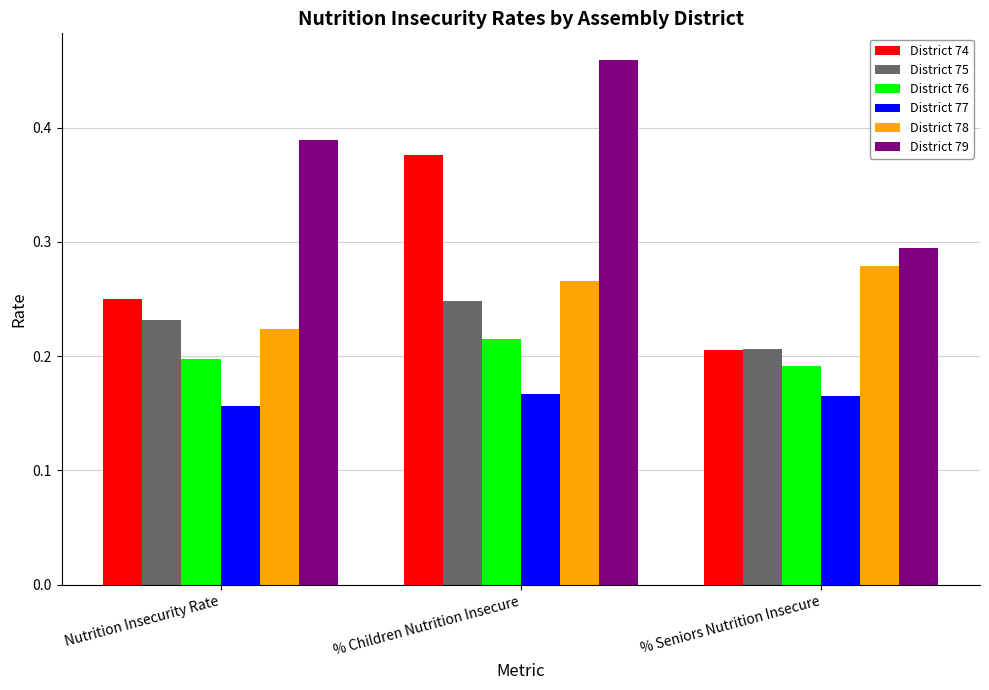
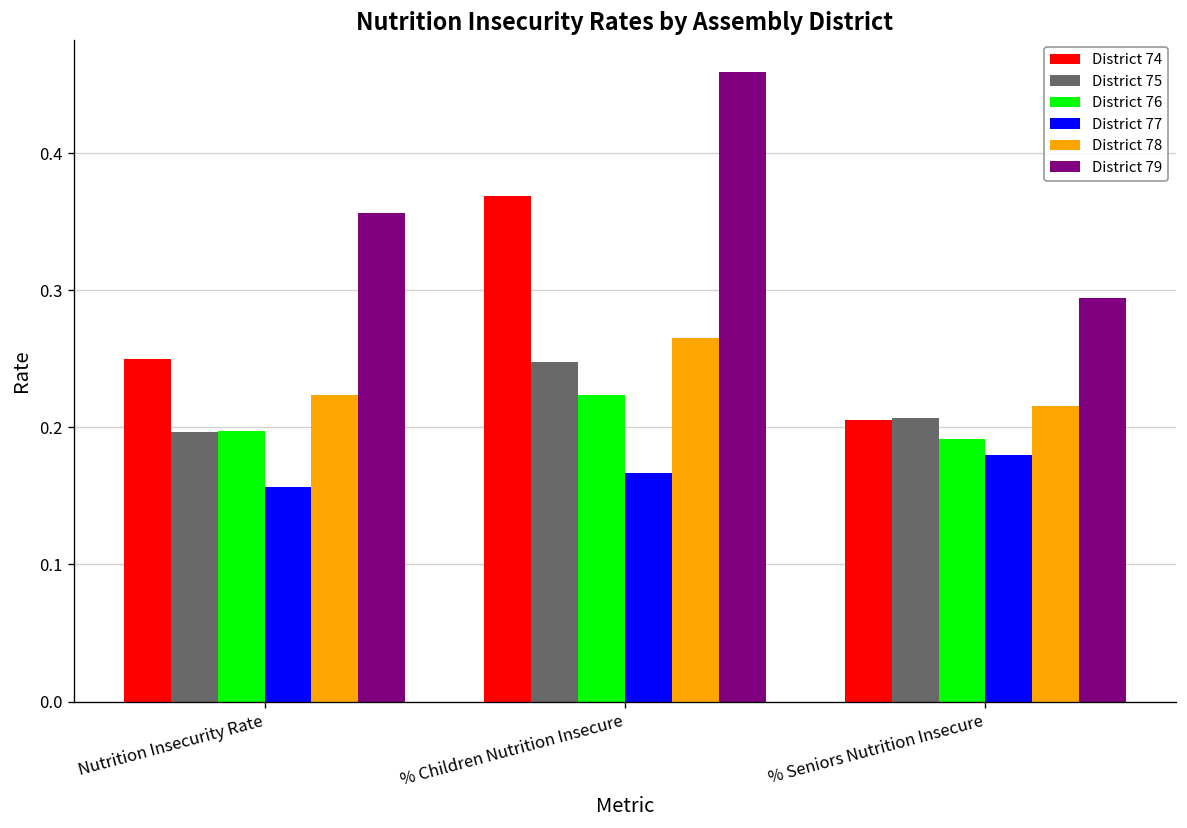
District 75, Nutrition Insecurity Rate: 0.232 -> 0.197
District 79, Nutrition Insecurity Rate: 0.389 -> 0.356
District 74, % Children Nutrition Insecure: 0.376 -> 0.369
District 76, % Children Nutrition Insecure: 0.215 -> 0.224
District 77, % Seniors Nutrition Insecure: 0.165 -> 0.180
District 78, % Seniors Nutrition Insecure: 0.279 -> 0.216
